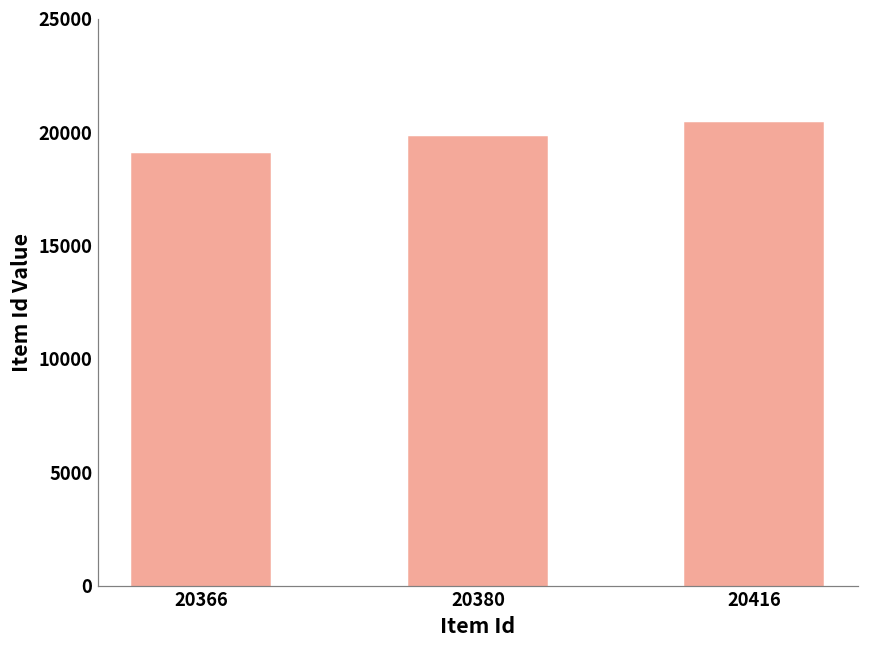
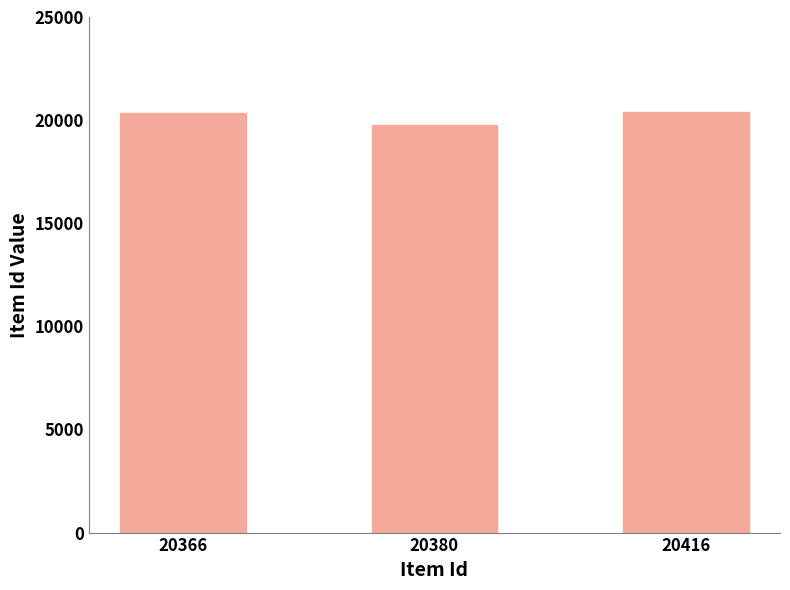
20366: 19000 -> 20400
